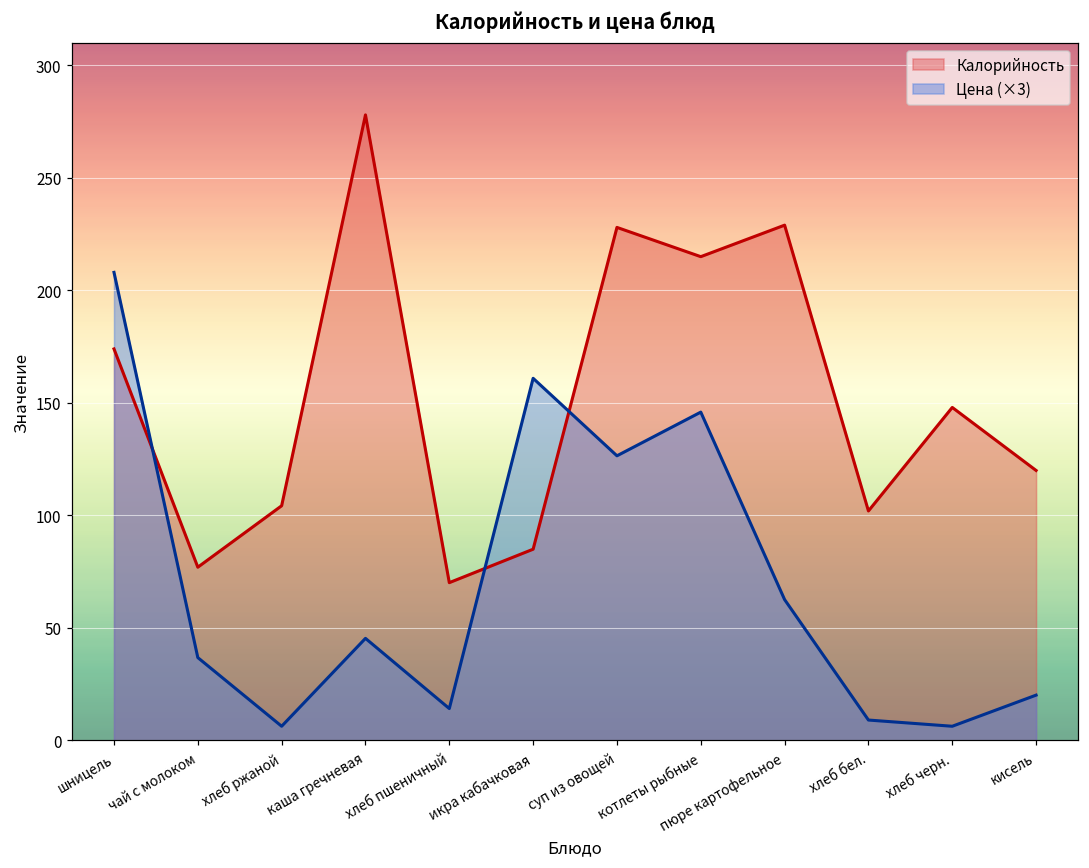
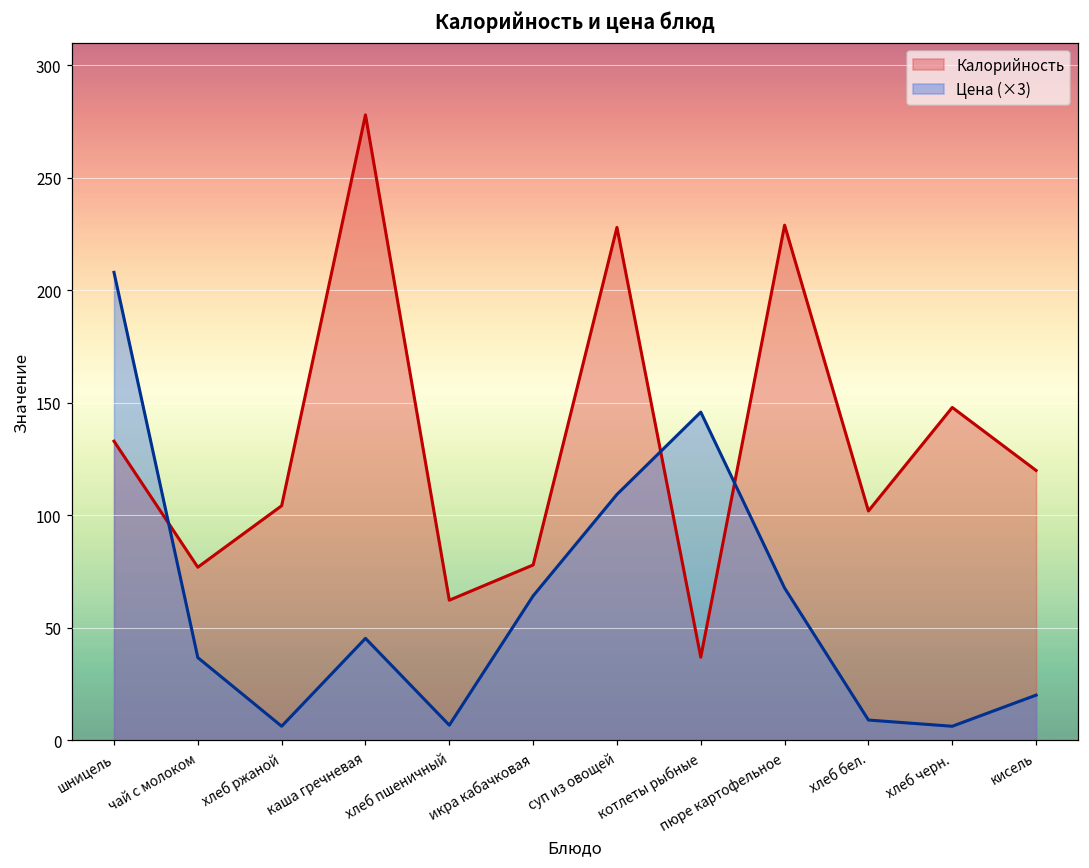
Калорийность, шницель: 174 -> 133
Калорийность, хлеб пшеничный: 70 -> 62
Цена (×3), хлеб пшеничный: 14 -> 7
Калорийность, икра кабачковая: 85 -> 78
Цена (×3), икра кабачковая: 161 -> 64
Цена (×3), суп из овощей: 127 -> 109
Калорийность, котлеты рыбные: 215 -> 37
Цена (×3), пюре картофельное: 63 -> 68
